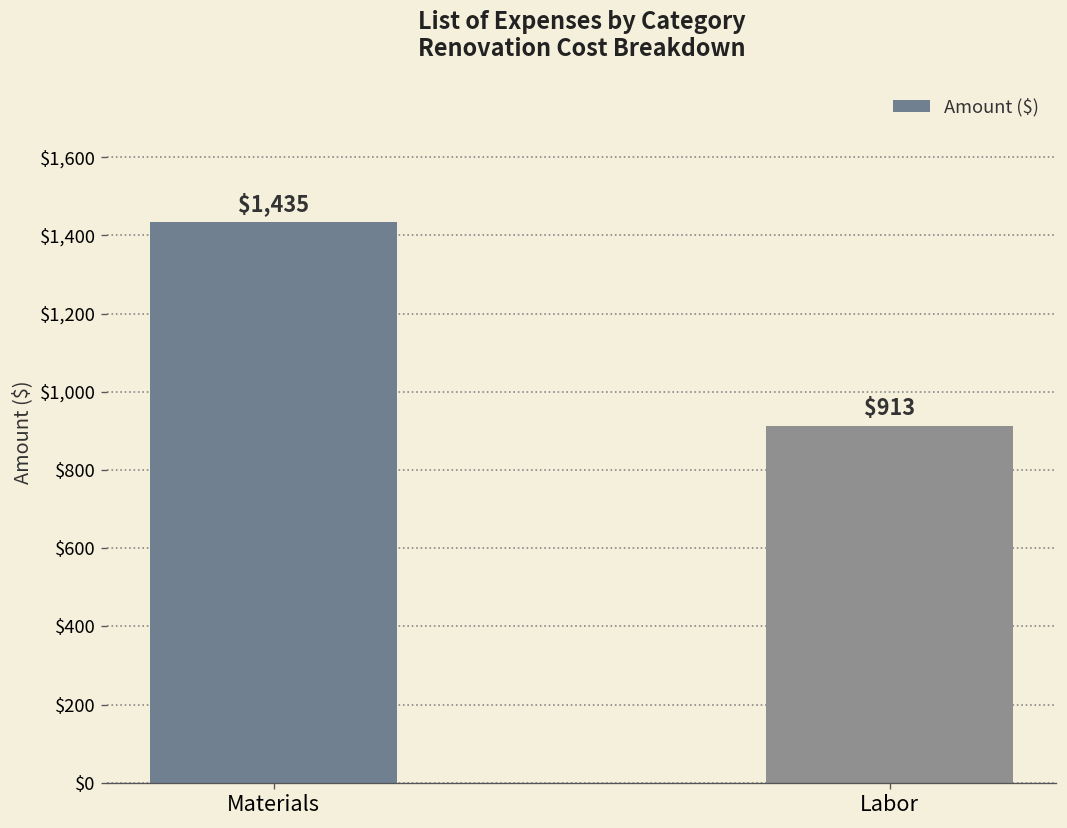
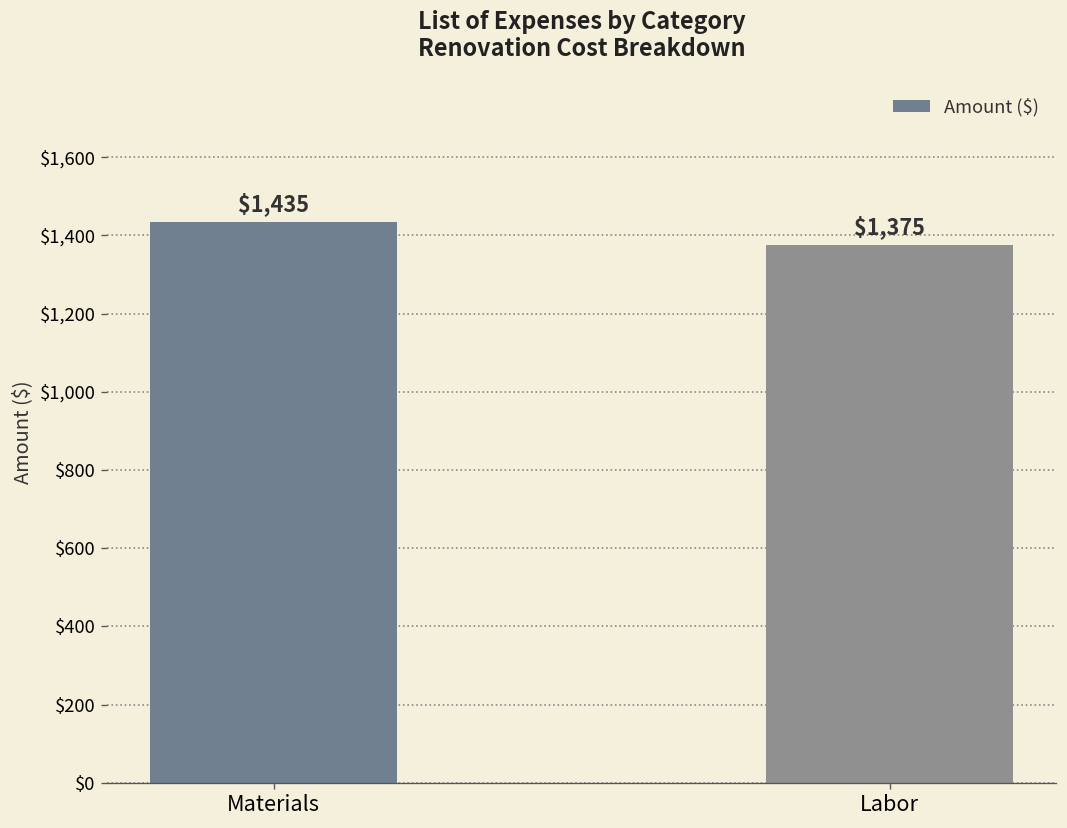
Labor: $913 -> $1,375
